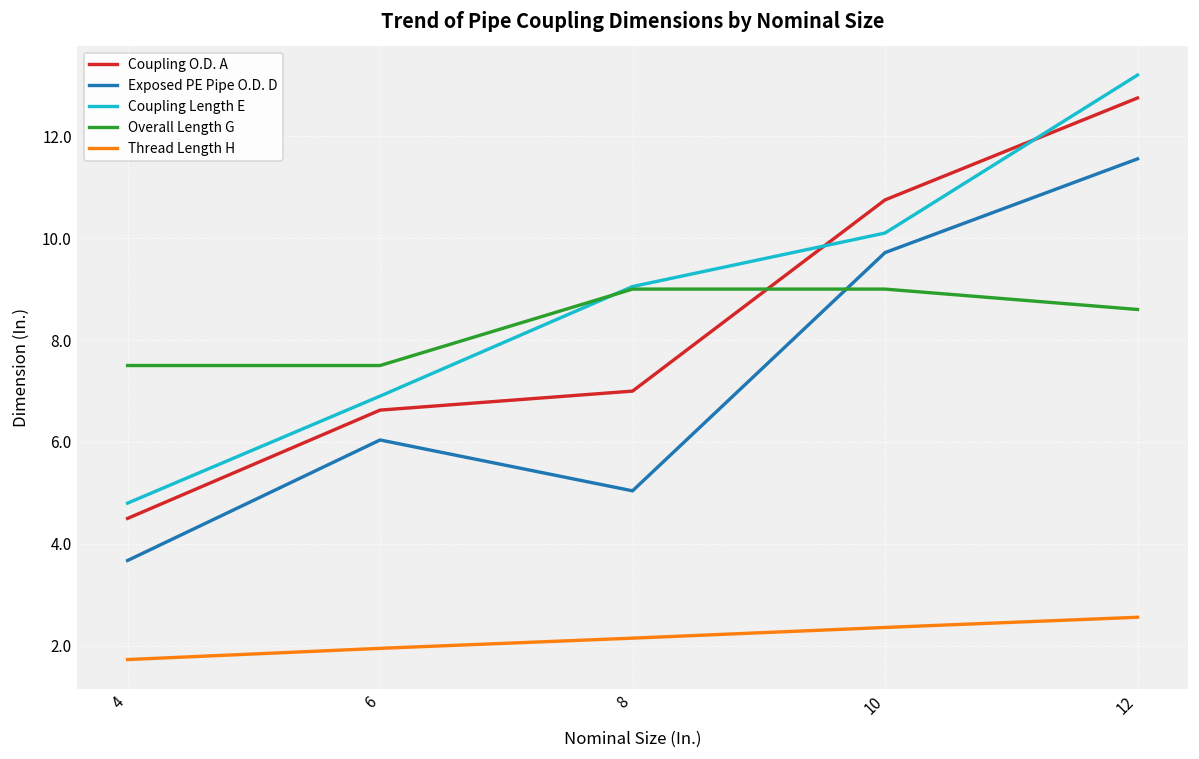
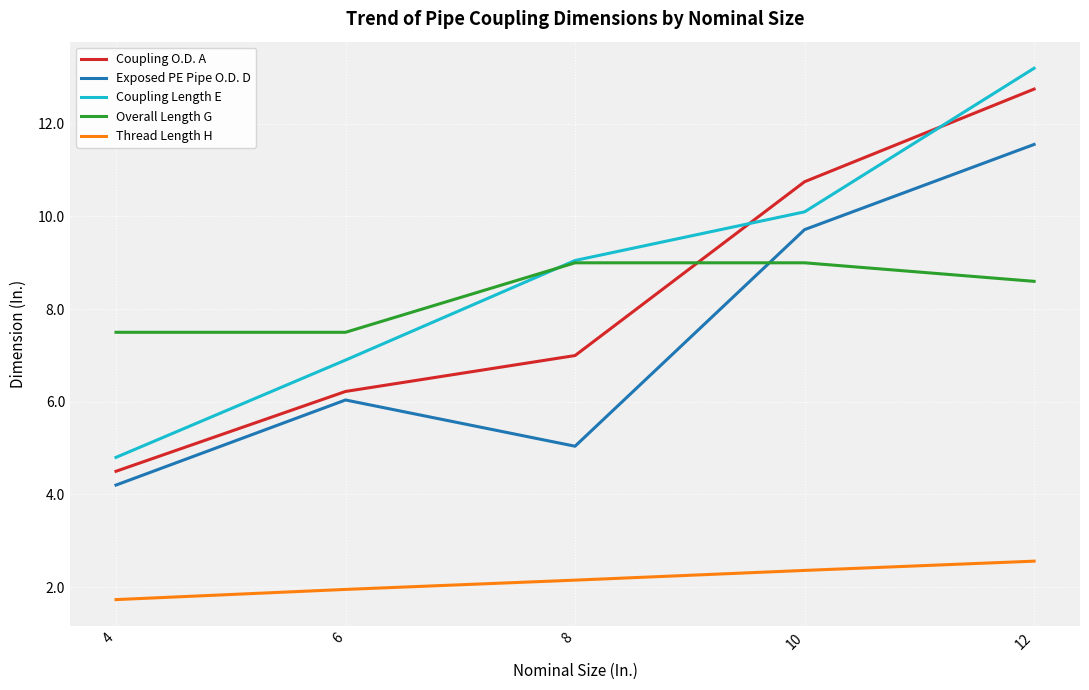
Exposed PE Pipe O.D. D, 4: 3.7 -> 4.2
Coupling O.D. A, 6: 6.6 -> 6.2
